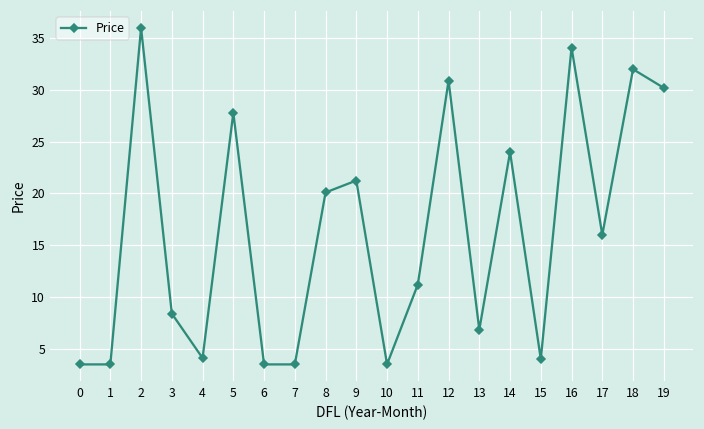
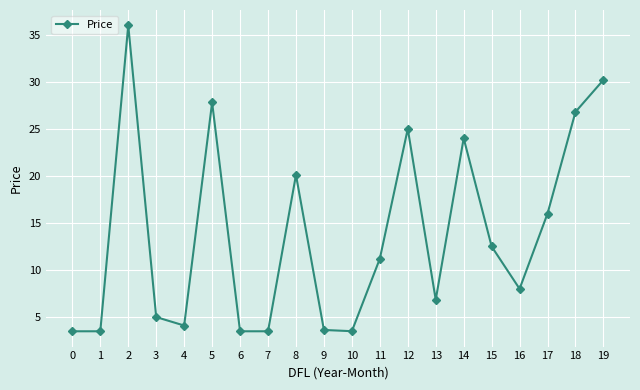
3: 8 -> 5
9: 21 -> 4
12: 31 -> 25
15: 4 -> 13
16: 34 -> 8
18: 32 -> 27
